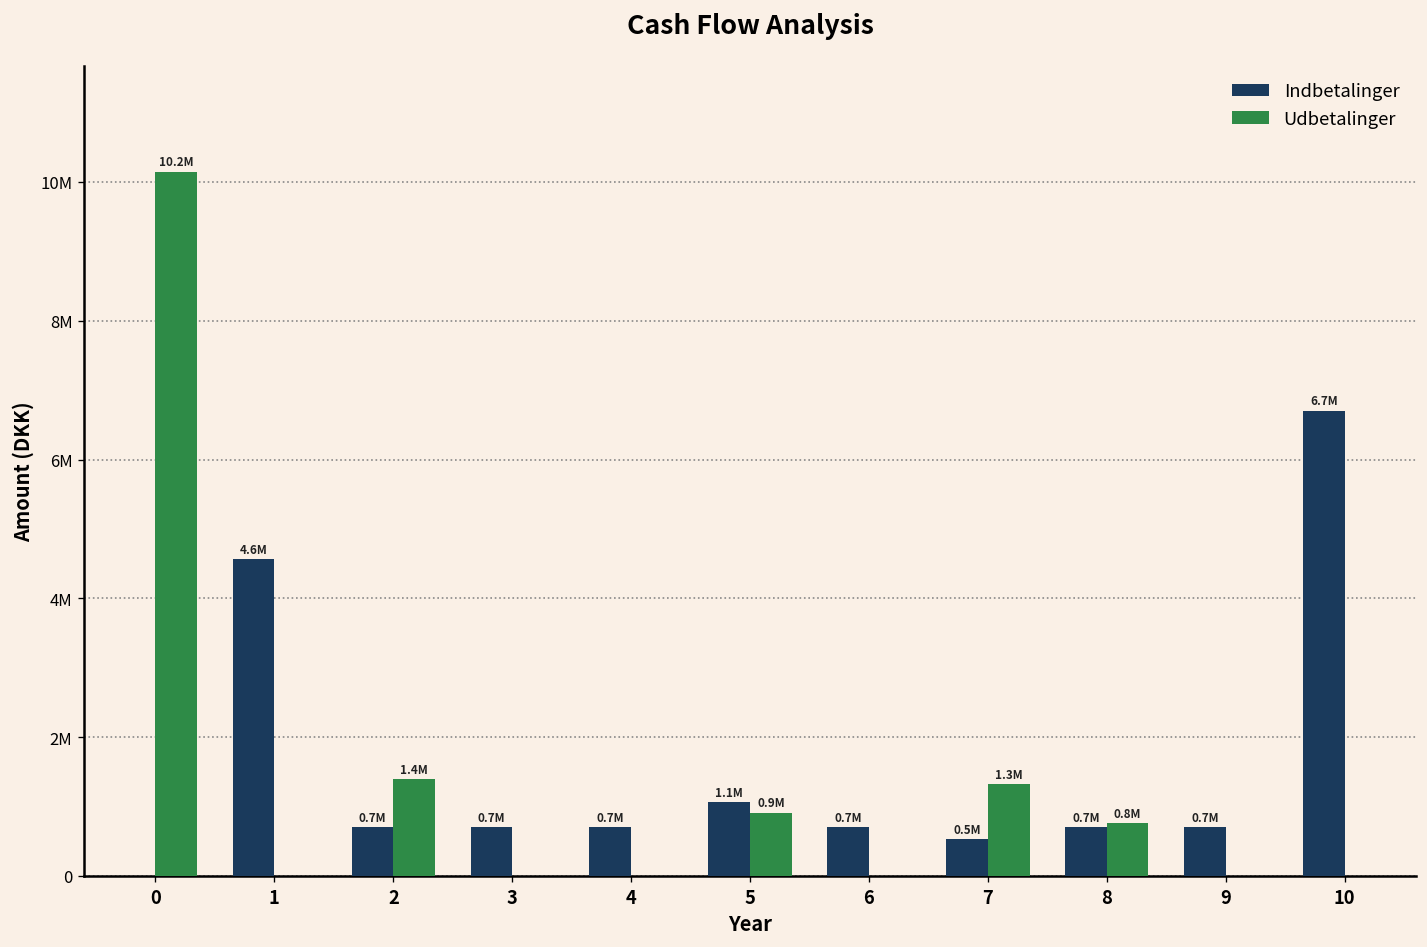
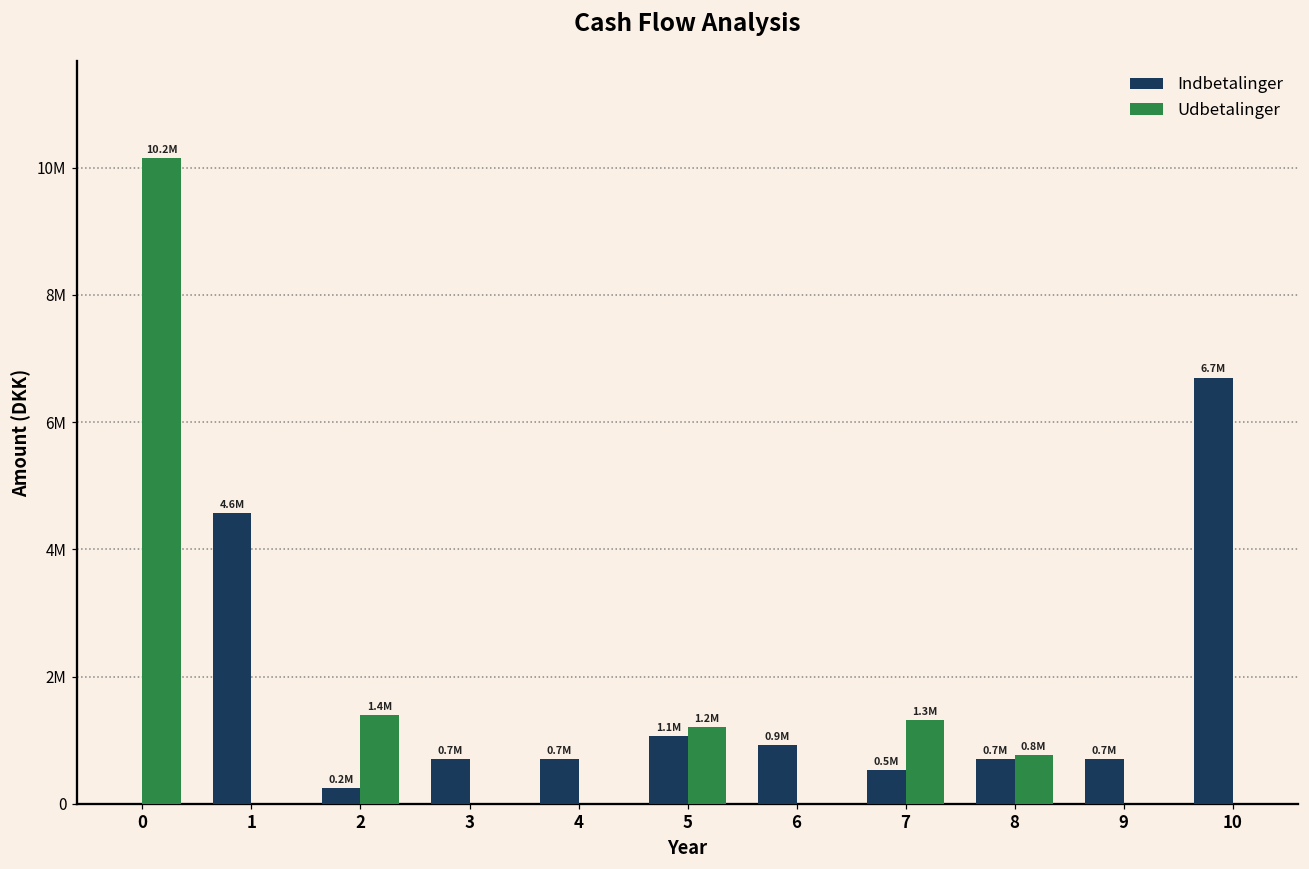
Indbetalinger, 2: 0.7M -> 0.2M
Udbetalinger, 5: 0.9M -> 1.2M
Indbetalinger, 6: 0.7M -> 0.9M
